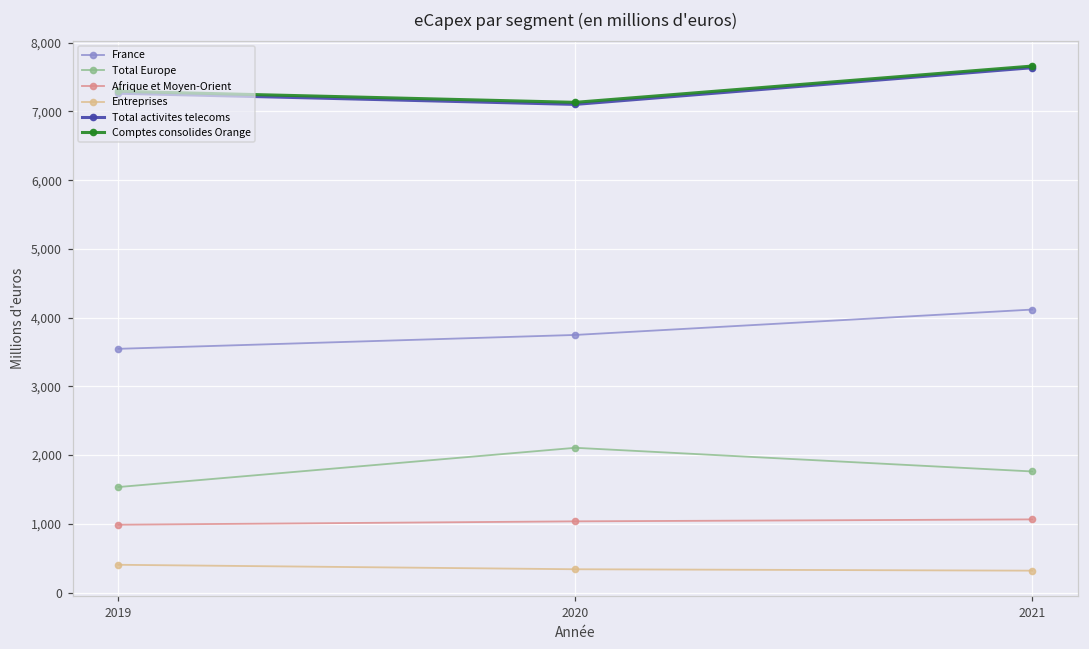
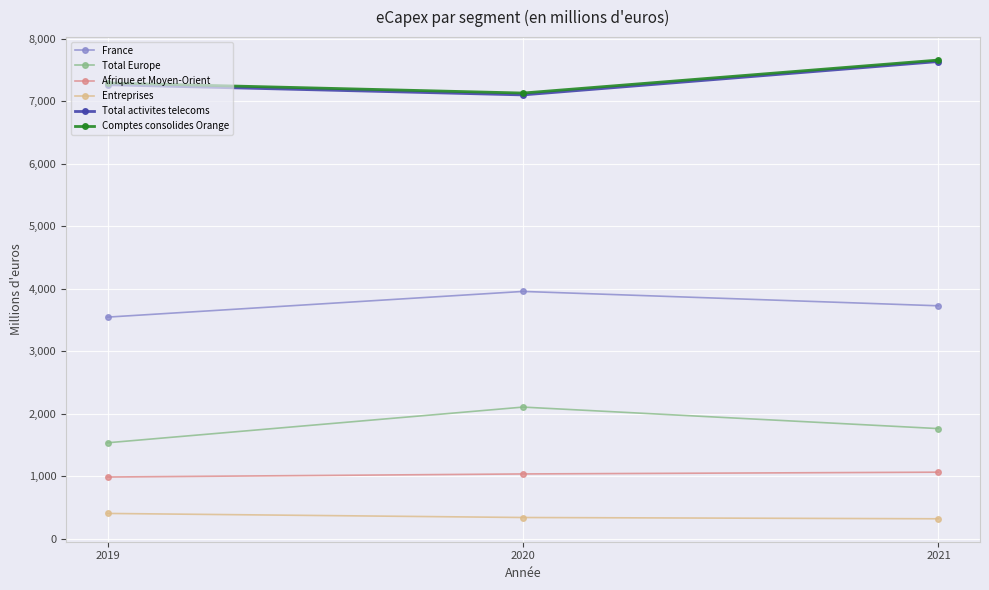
France, 2020: 3,700 -> 4,000
France, 2021: 4,100 -> 3,700
